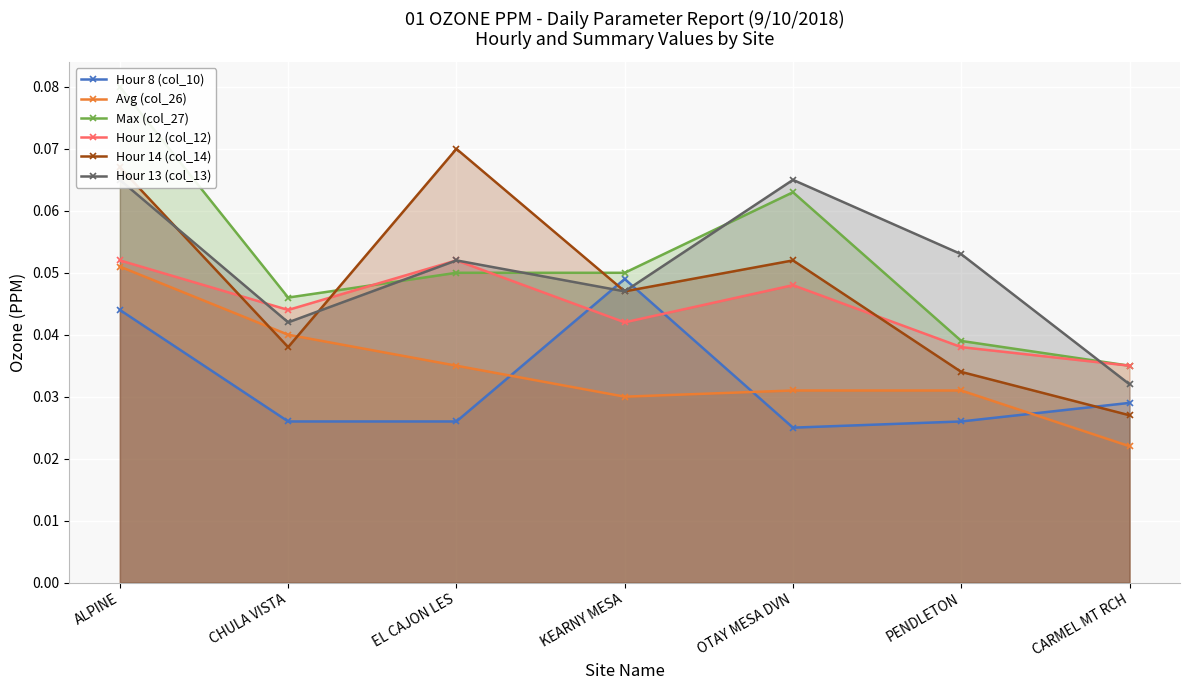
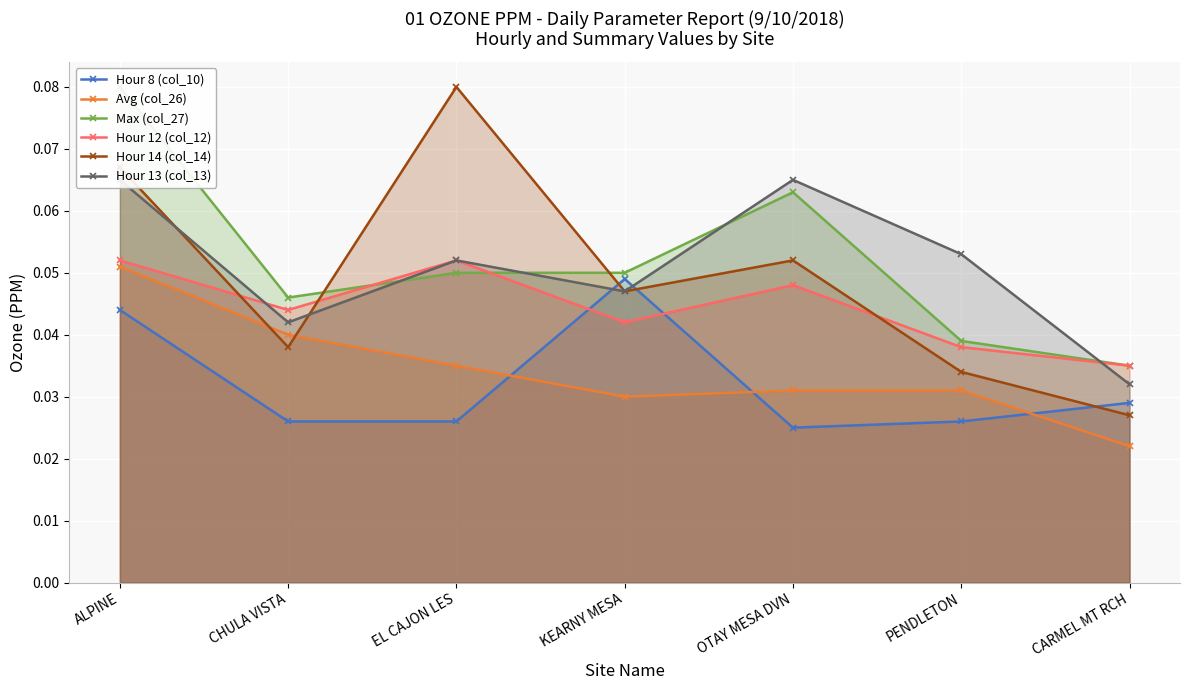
Hour 14 (col_14), EL CAJON LES: 0.07 -> 0.08
